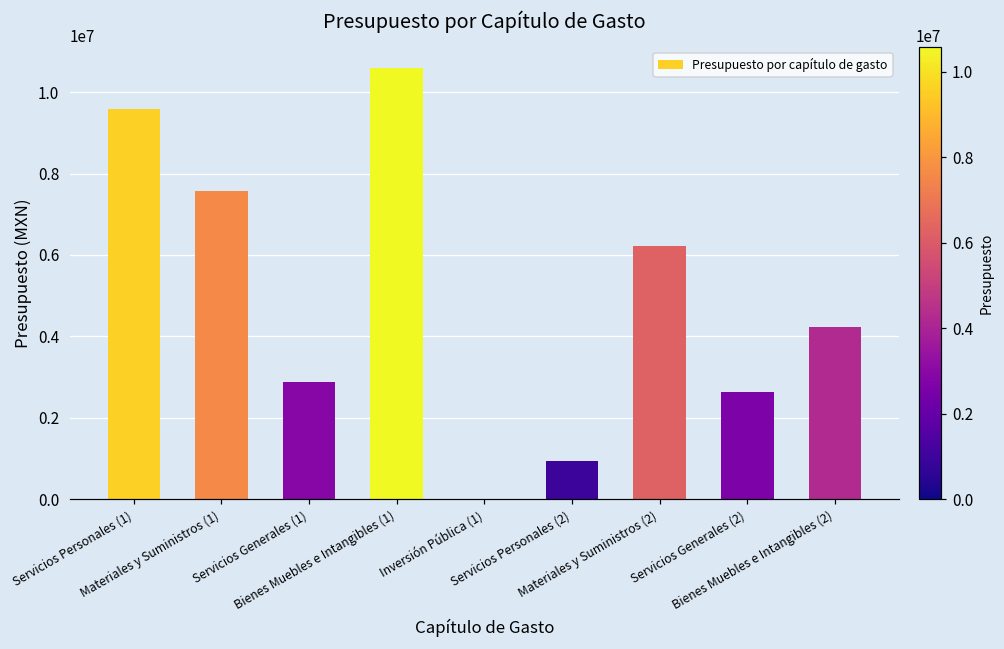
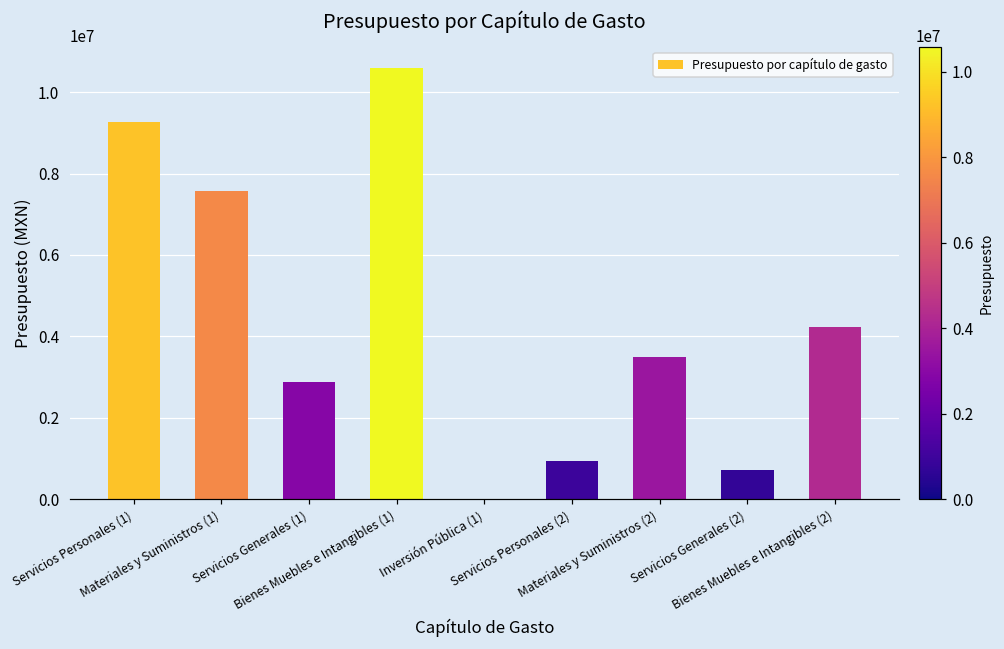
Servicios Personales (1): 9600000 -> 9300000
Materiales y Suministros (2): 6200000 -> 3500000
Servicios Generales (2): 2600000 -> 700000
